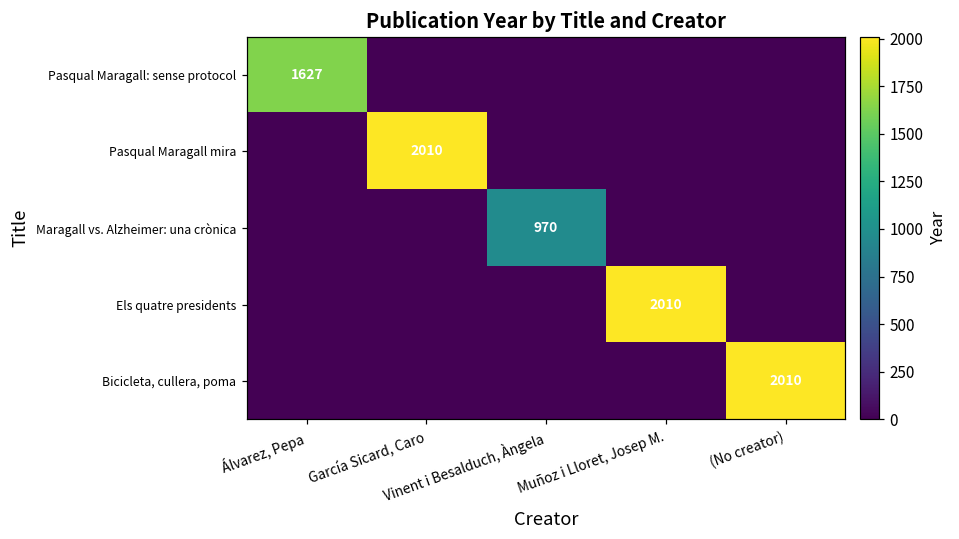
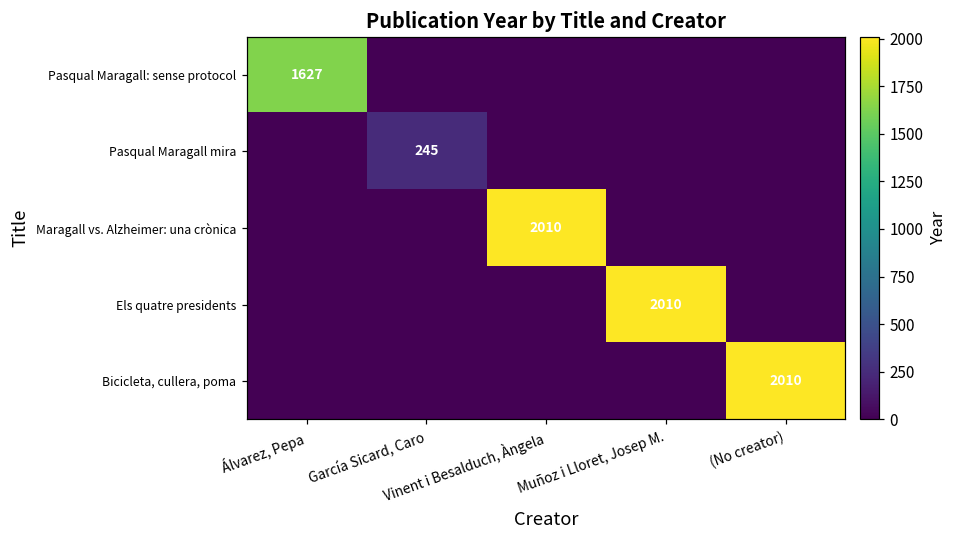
Pasqual Maragall mira, García Sicard, Caro: 2010 -> 245
Maragall vs. Alzheimer: una crònica, Vinent i Besalduch, Àngela: 970 -> 2010
